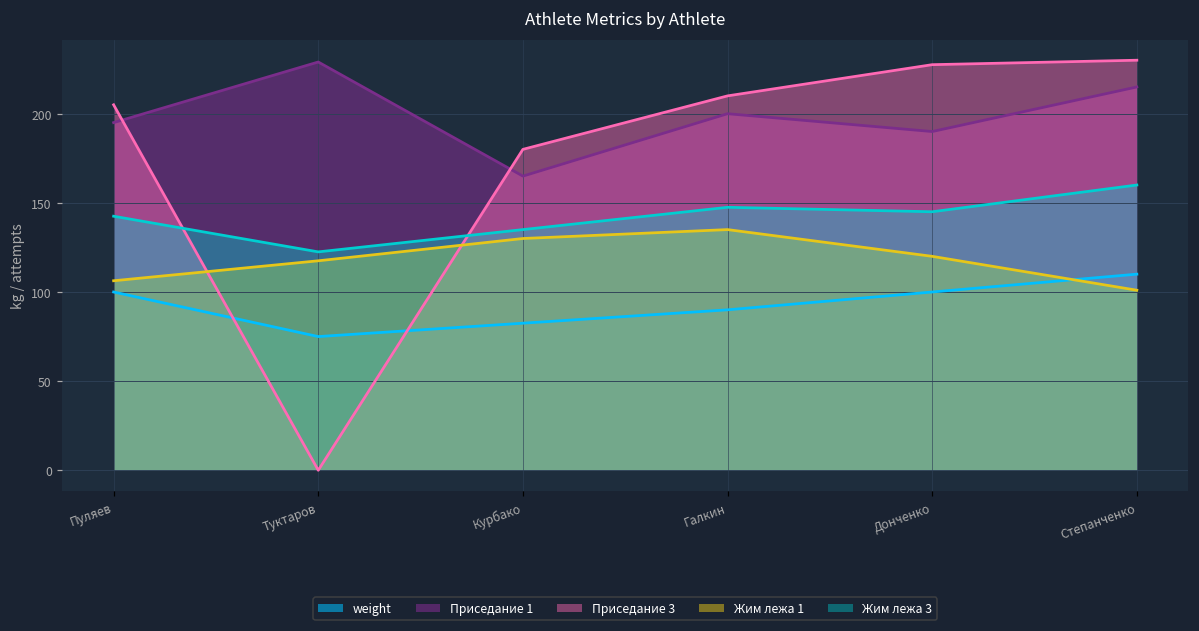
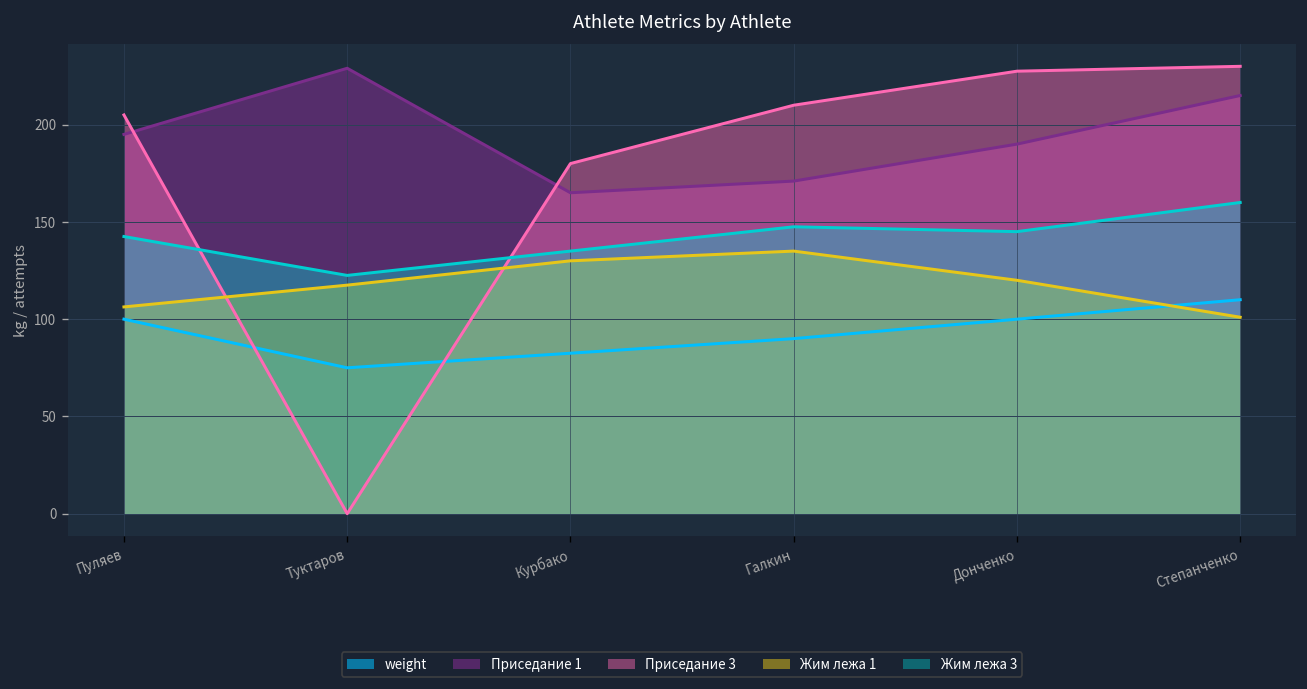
Приседание 1, Галкин: 200 -> 171
